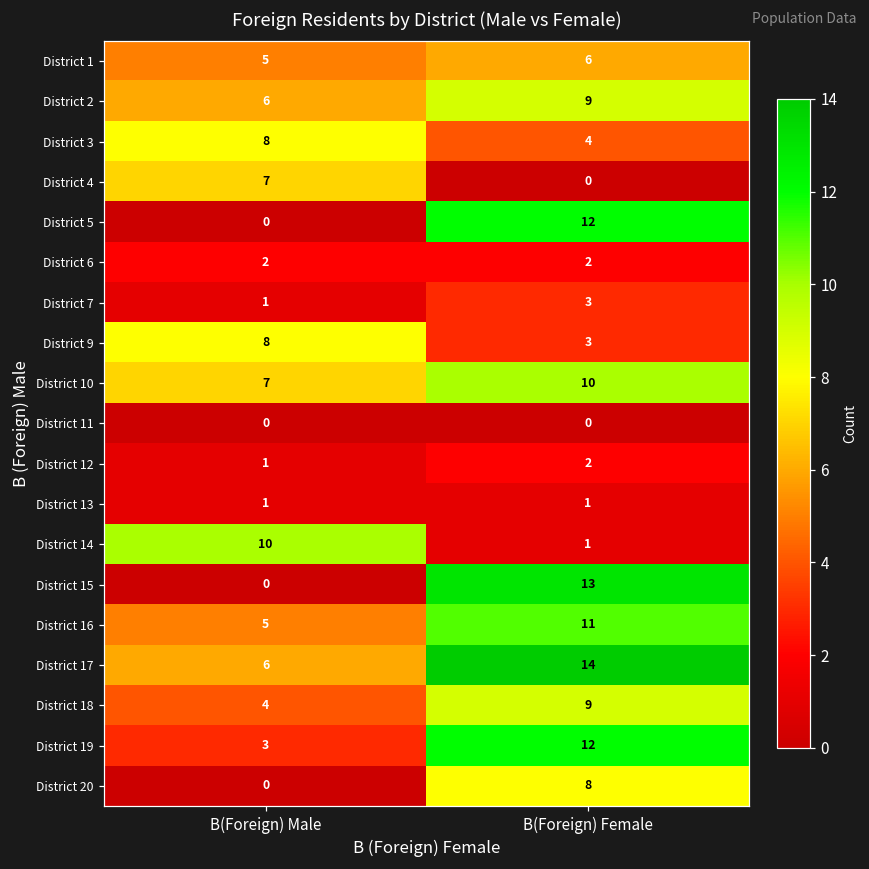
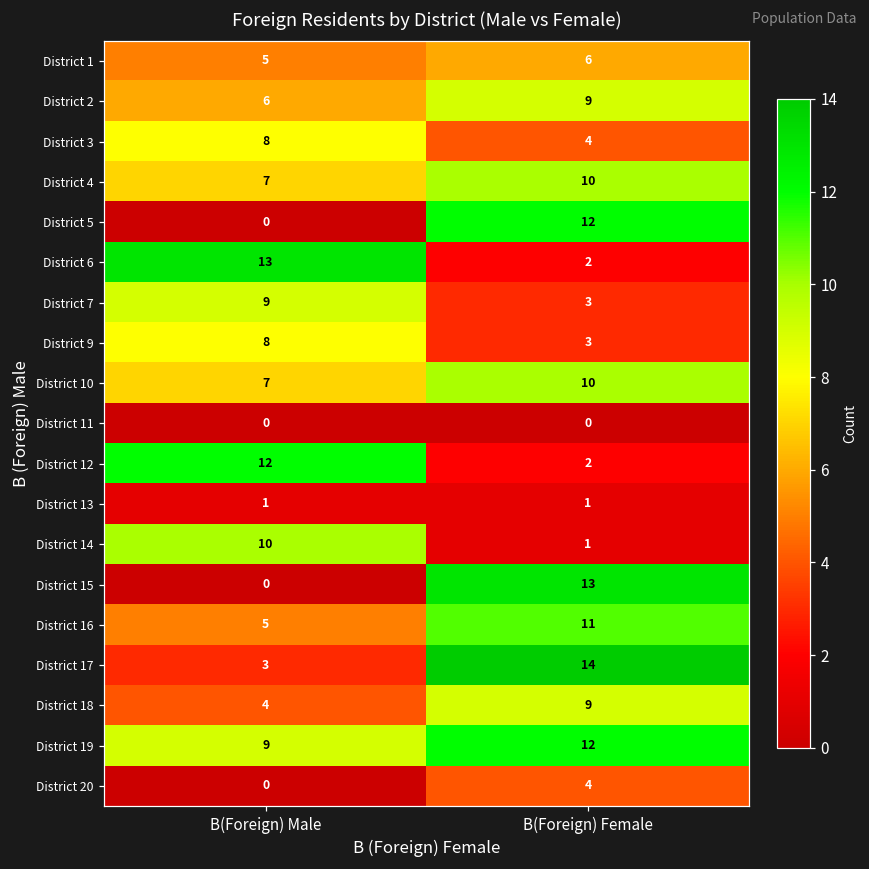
District 4, B(Foreign) Female: 0 -> 10
District 6, B(Foreign) Male: 2 -> 13
District 7, B(Foreign) Male: 1 -> 9
District 12, B(Foreign) Male: 1 -> 12
District 17, B(Foreign) Male: 6 -> 3
District 19, B(Foreign) Male: 3 -> 9
District 20, B(Foreign) Female: 8 -> 4
